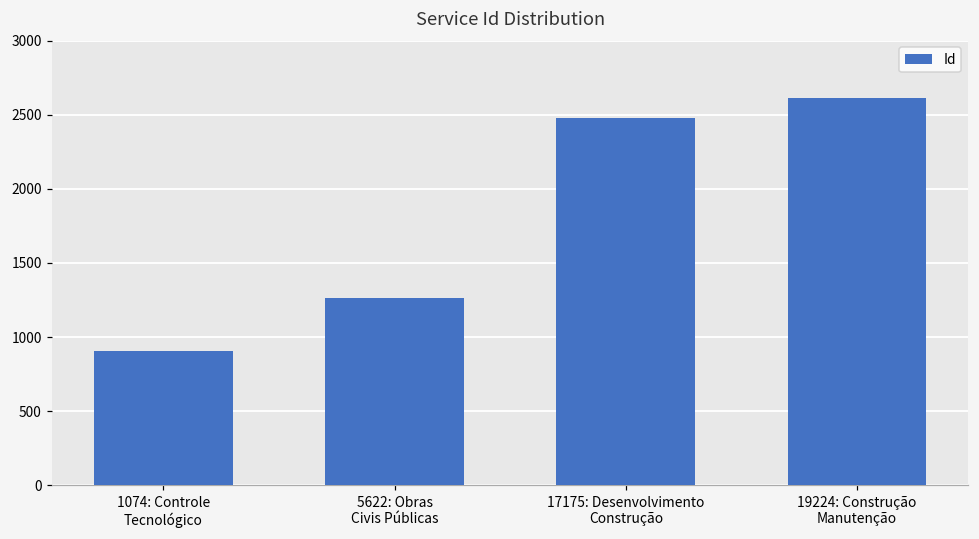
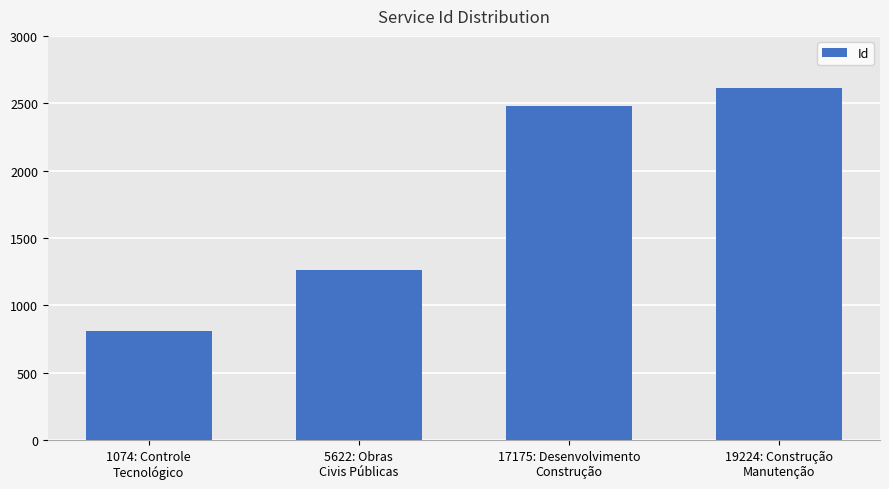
1074: Controle Tecnológico: 900 -> 810
